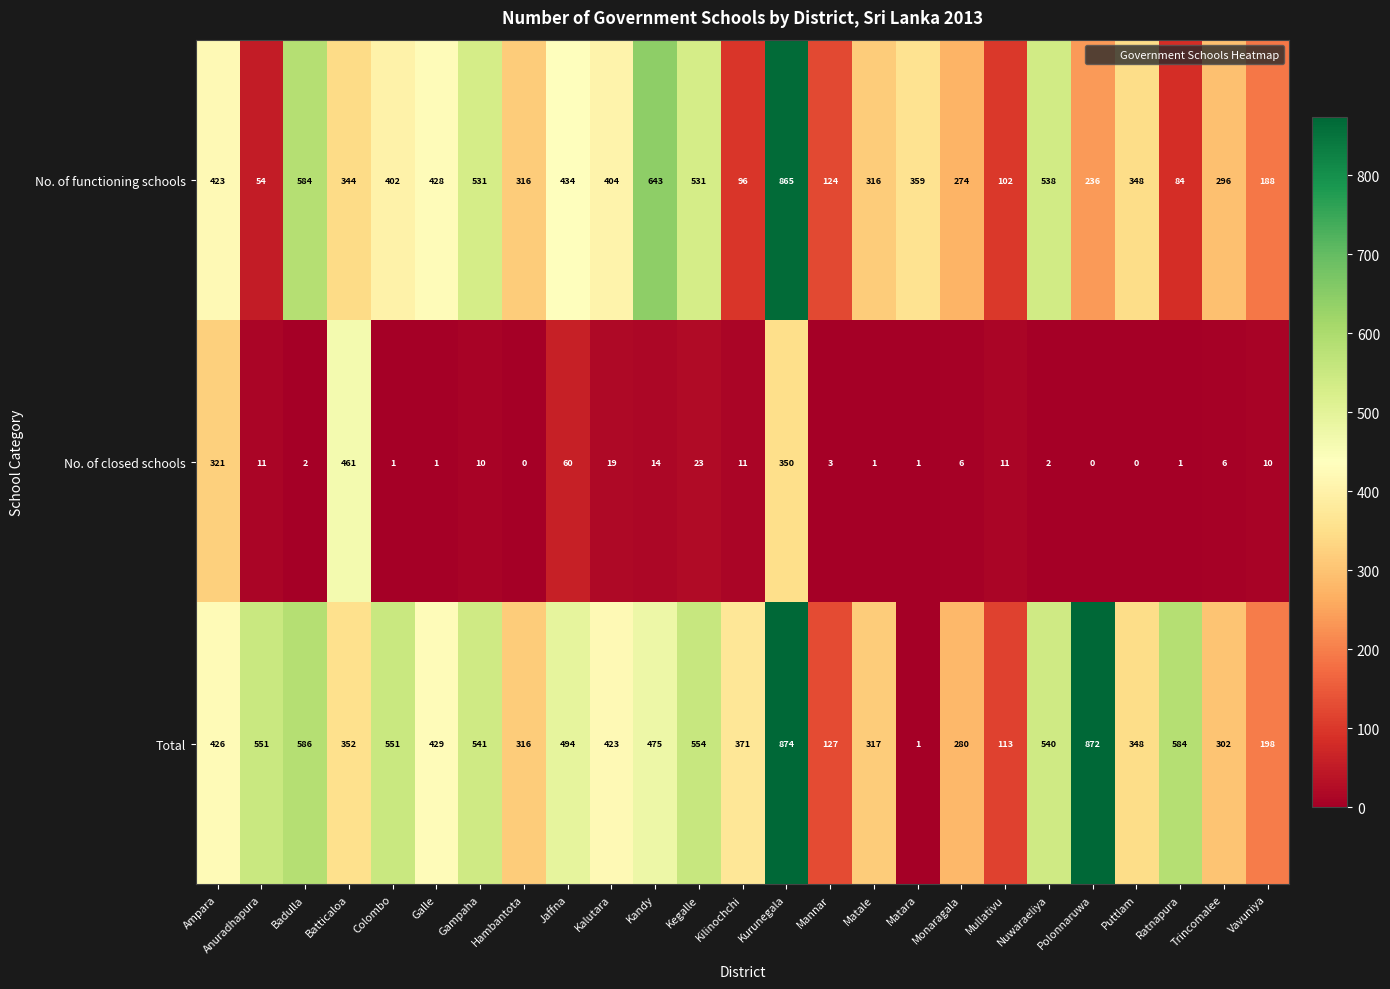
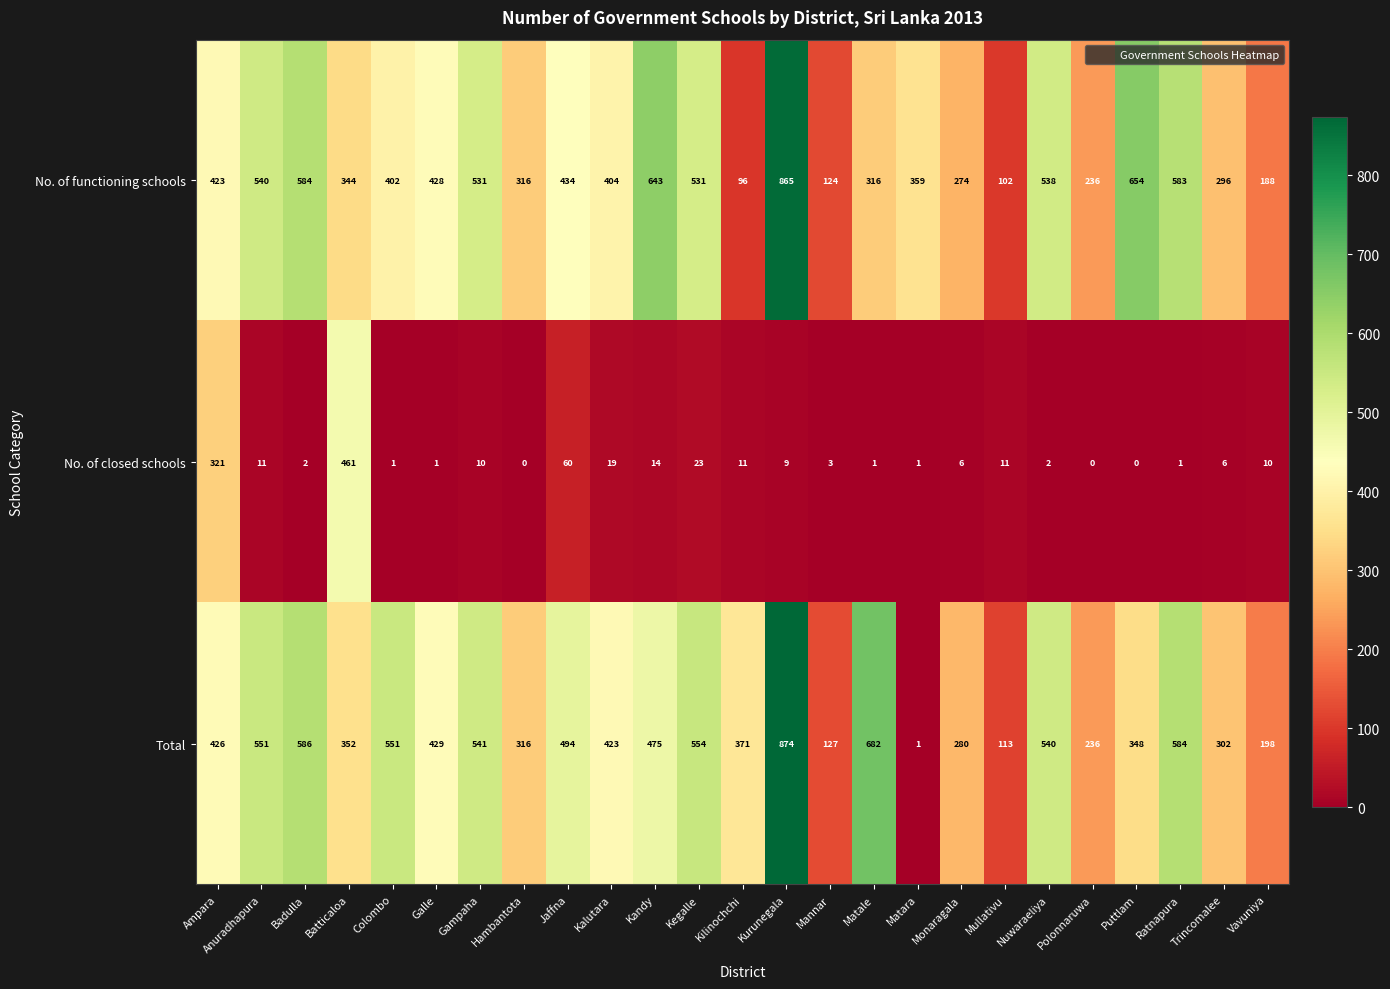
No. of functioning schools, Anuradhapura: 54 -> 540
No. of functioning schools, Puttlam: 348 -> 654
No. of functioning schools, Ratnapura: 84 -> 583
No. of closed schools, Kurunegala: 350 -> 9
Total, Matale: 317 -> 682
Total, Polonnaruwa: 872 -> 236
